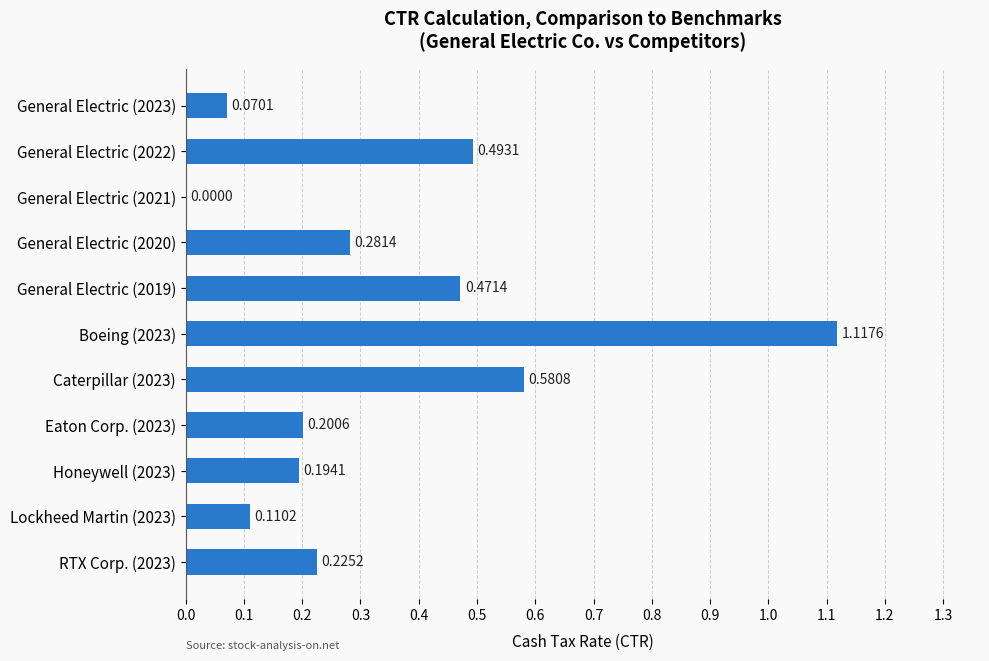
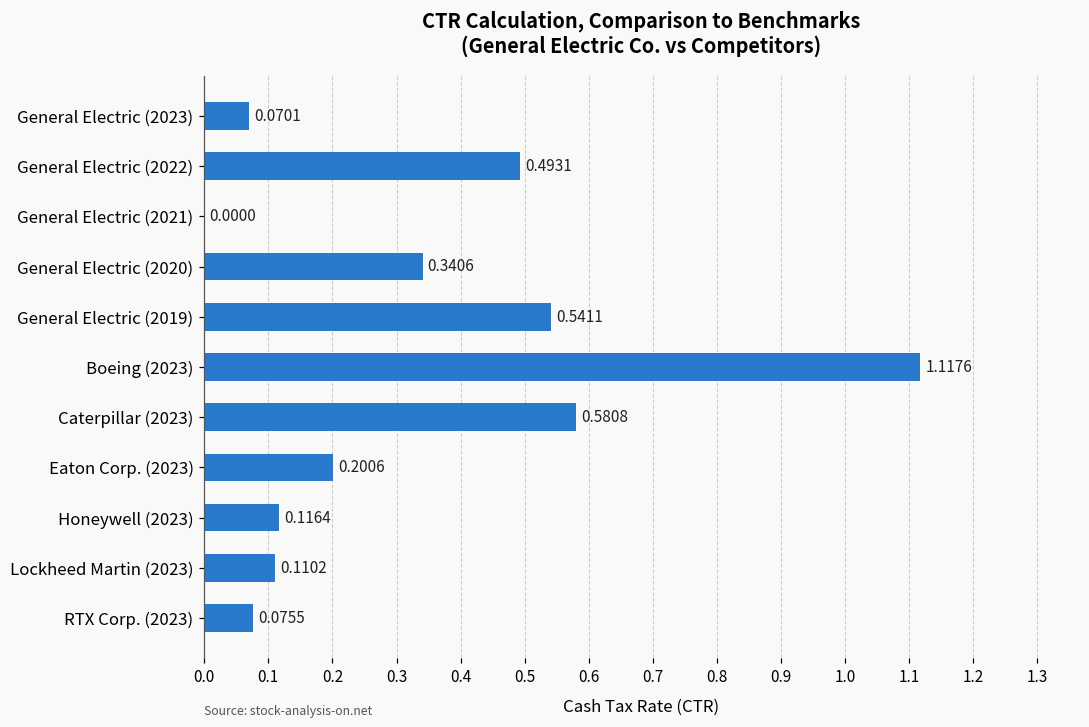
General Electric (2020): 0.2814 -> 0.3406
General Electric (2019): 0.4714 -> 0.5411
Honeywell (2023): 0.1941 -> 0.1164
RTX Corp. (2023): 0.2252 -> 0.0755
